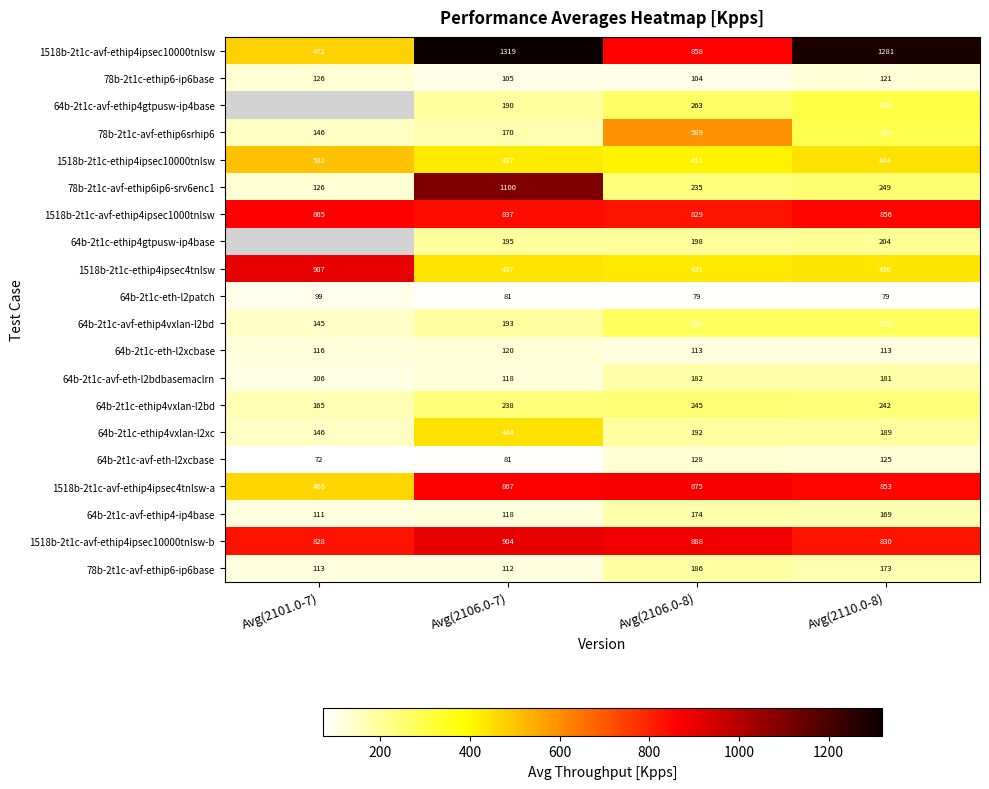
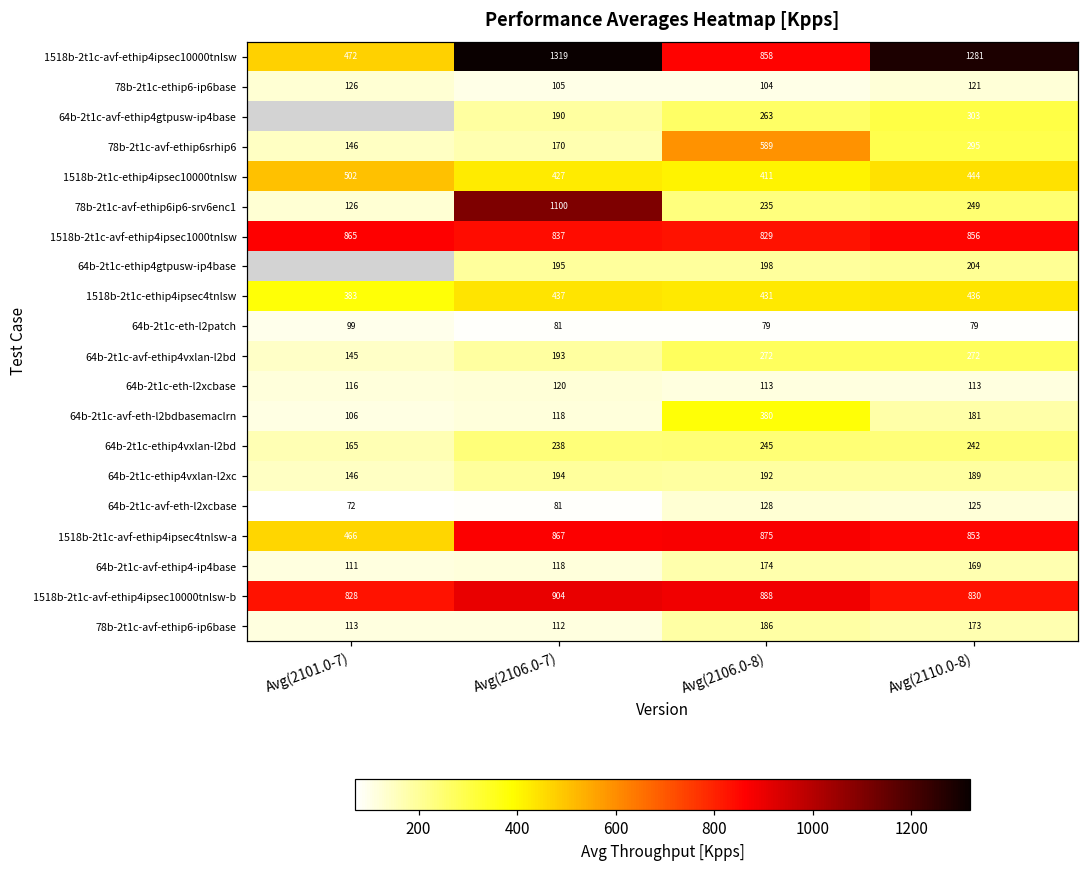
1518b-2t1c-ethip4ipsec4tnlsw, Avg(2101.0-7): 907 -> 383
64b-2t1c-avf-eth-l2bdbasemaclrn, Avg(2106.0-8): 182 -> 380
64b-2t1c-ethip4vxlan-l2xc, Avg(2106.0-7): 444 -> 194
